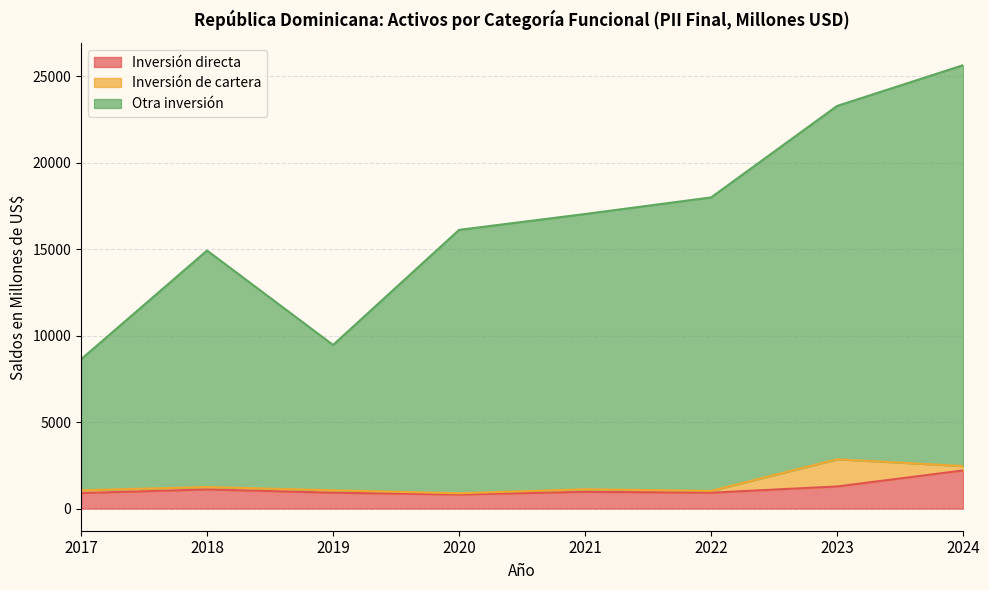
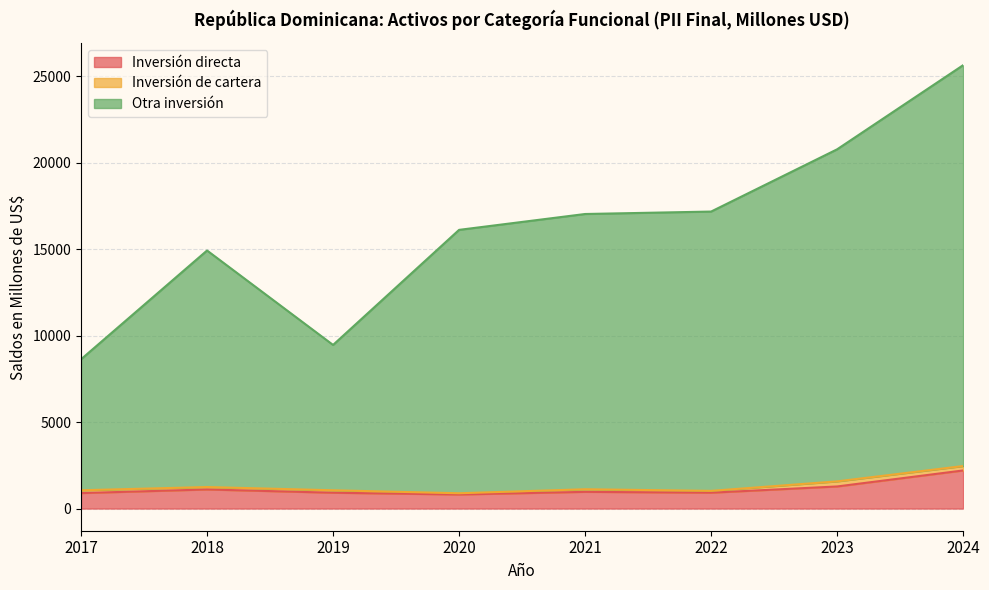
Otra inversión, 2022: 17000 -> 16100
Inversión de cartera, 2023: 1600 -> 300
Otra inversión, 2023: 20400 -> 19200
